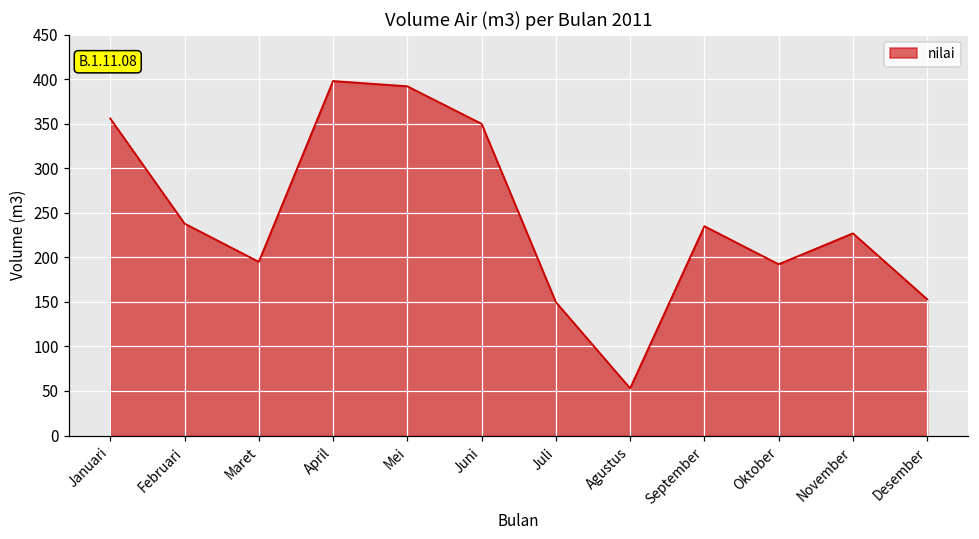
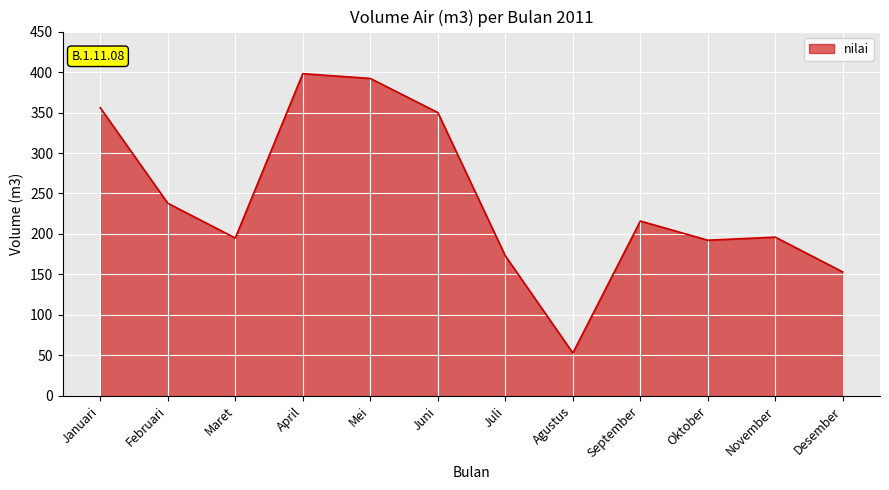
Juli: 150 -> 170
September: 240 -> 220
November: 230 -> 200
